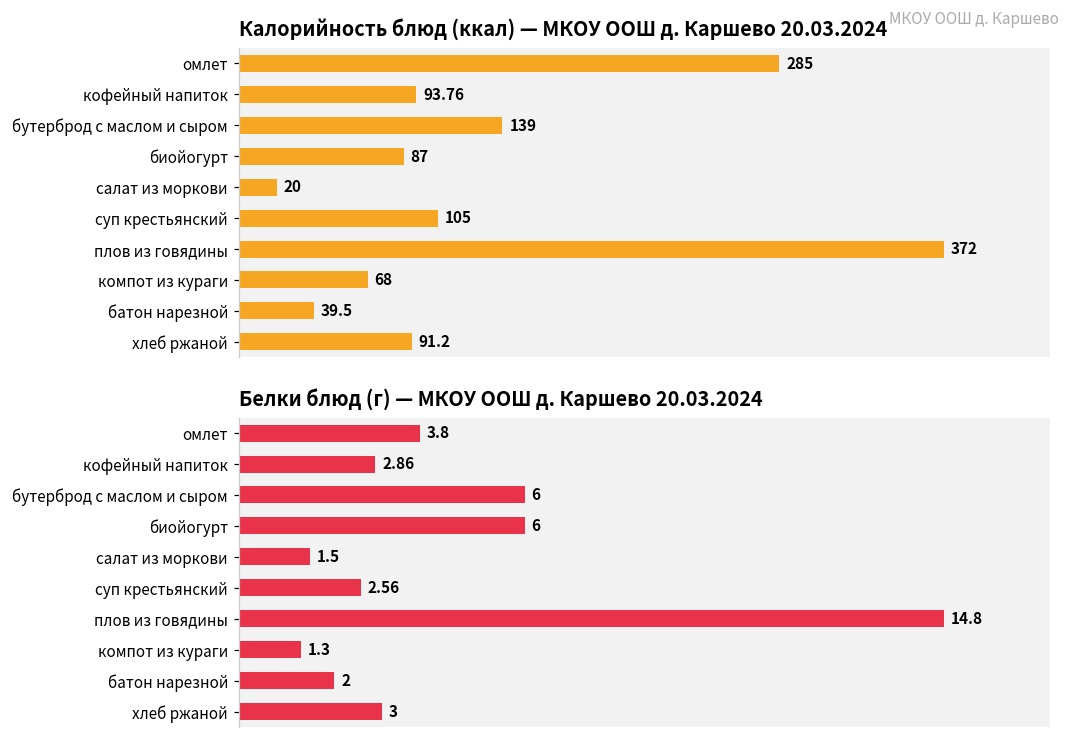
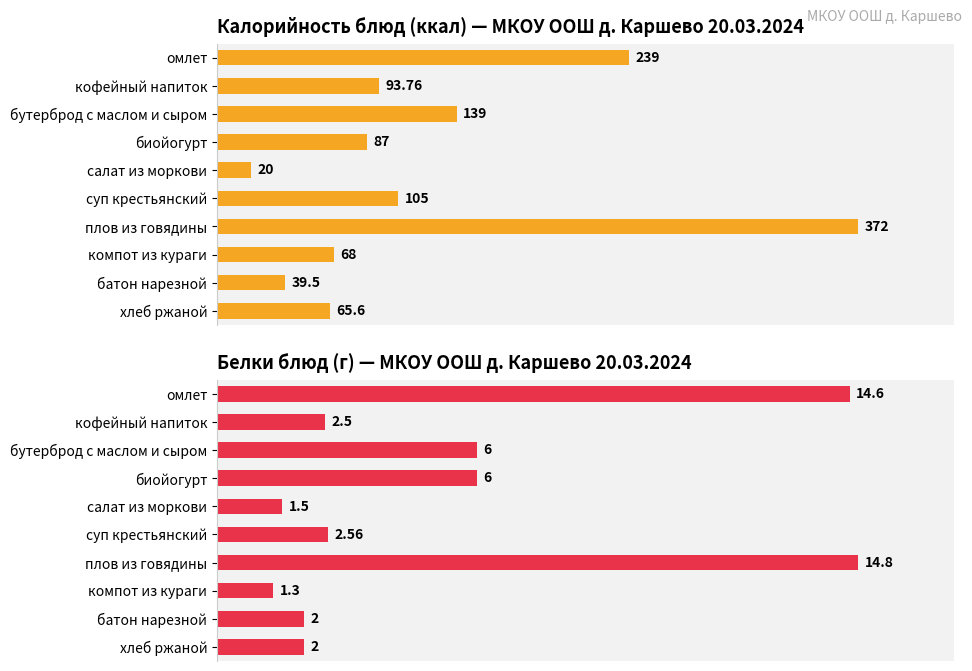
Калорийность блюд (ккал) — МКОУ ООШ д. Каршево 20.03.2024, омлет: 285 -> 239
Калорийность блюд (ккал) — МКОУ ООШ д. Каршево 20.03.2024, хлеб ржаной: 91.2 -> 65.6
Белки блюд (г) — МКОУ ООШ д. Каршево 20.03.2024, омлет: 3.8 -> 14.6
Белки блюд (г) — МКОУ ООШ д. Каршево 20.03.2024, кофейный напиток: 2.86 -> 2.5
Белки блюд (г) — МКОУ ООШ д. Каршево 20.03.2024, хлеб ржаной: 3 -> 2
